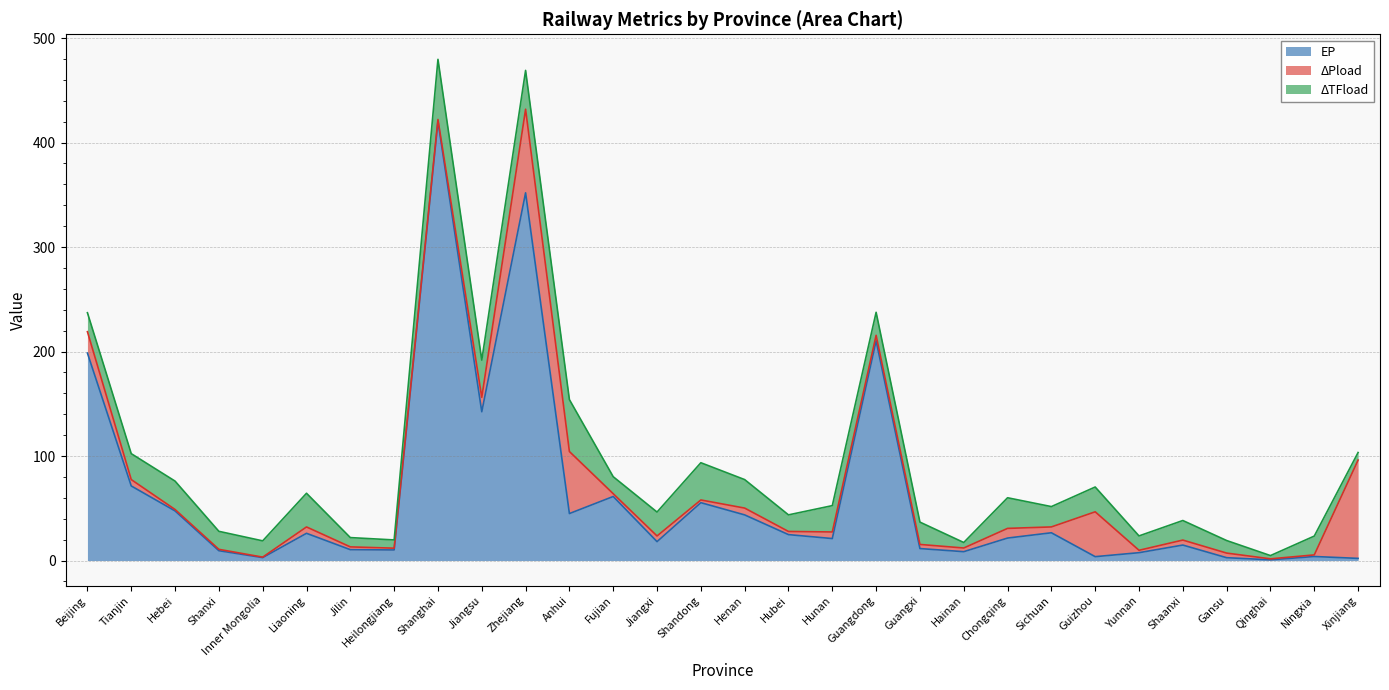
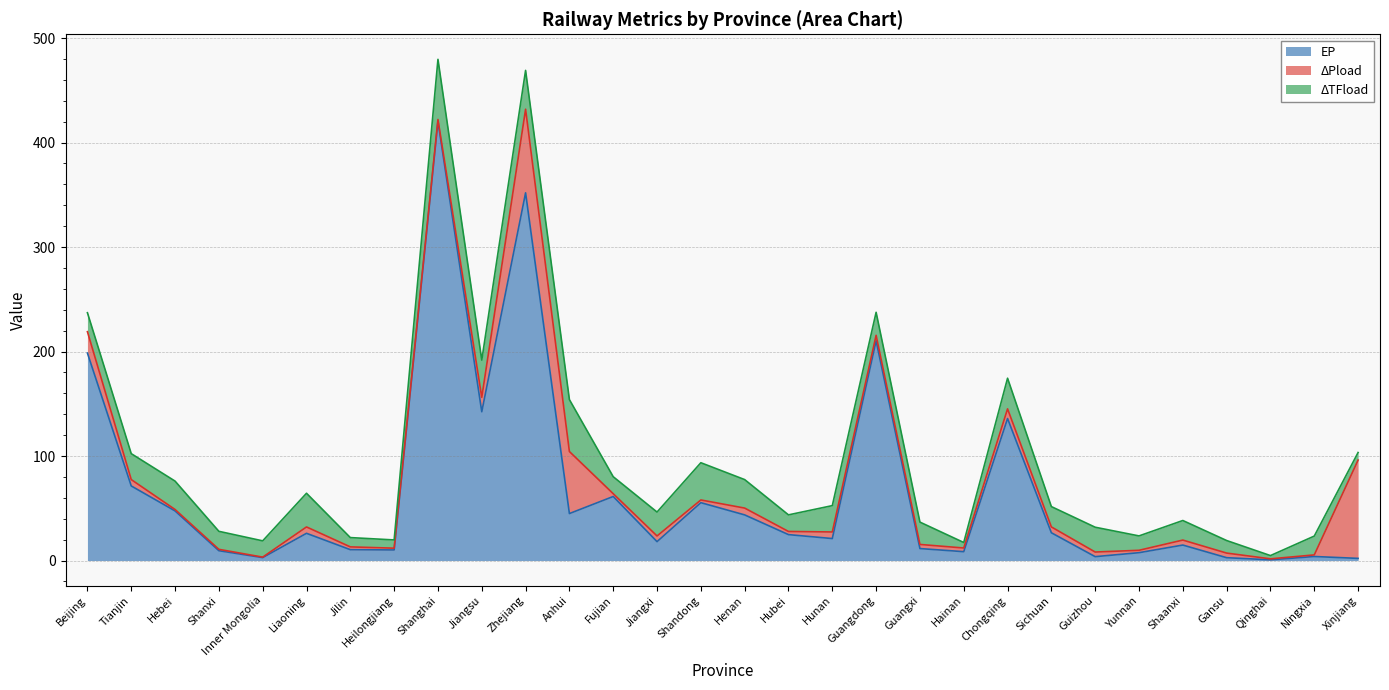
EP, Chongqing: 22 -> 136
ΔPload, Guizhou: 43 -> 4
